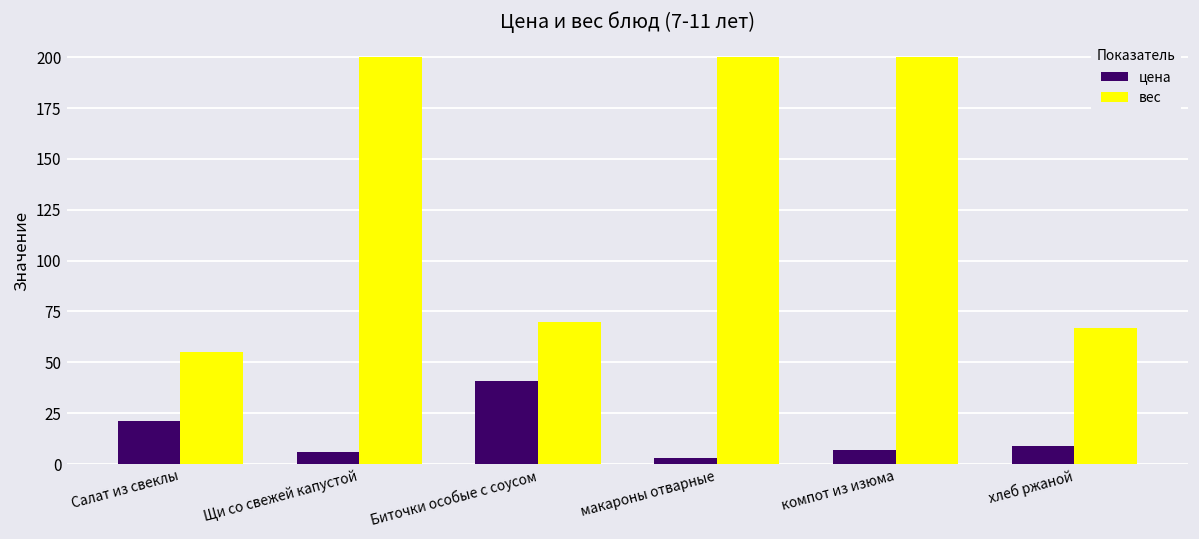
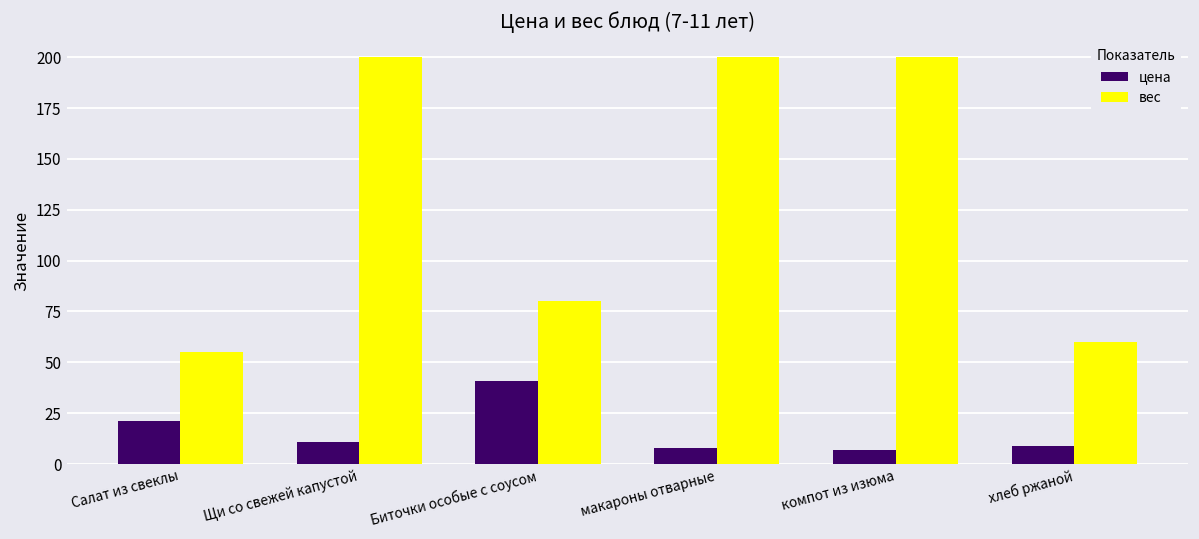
цена, Щи со свежей капустой: 6 -> 11
вес, Биточки особые с соусом: 70 -> 80
цена, макароны отварные: 3 -> 8
вес, хлеб ржаной: 67 -> 60
